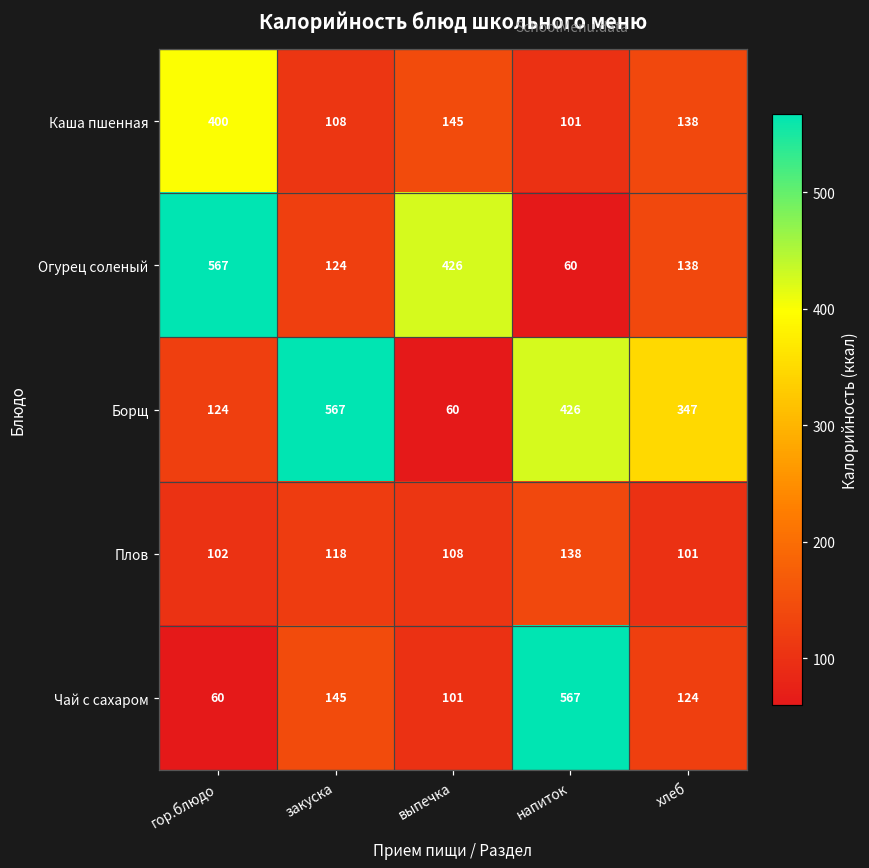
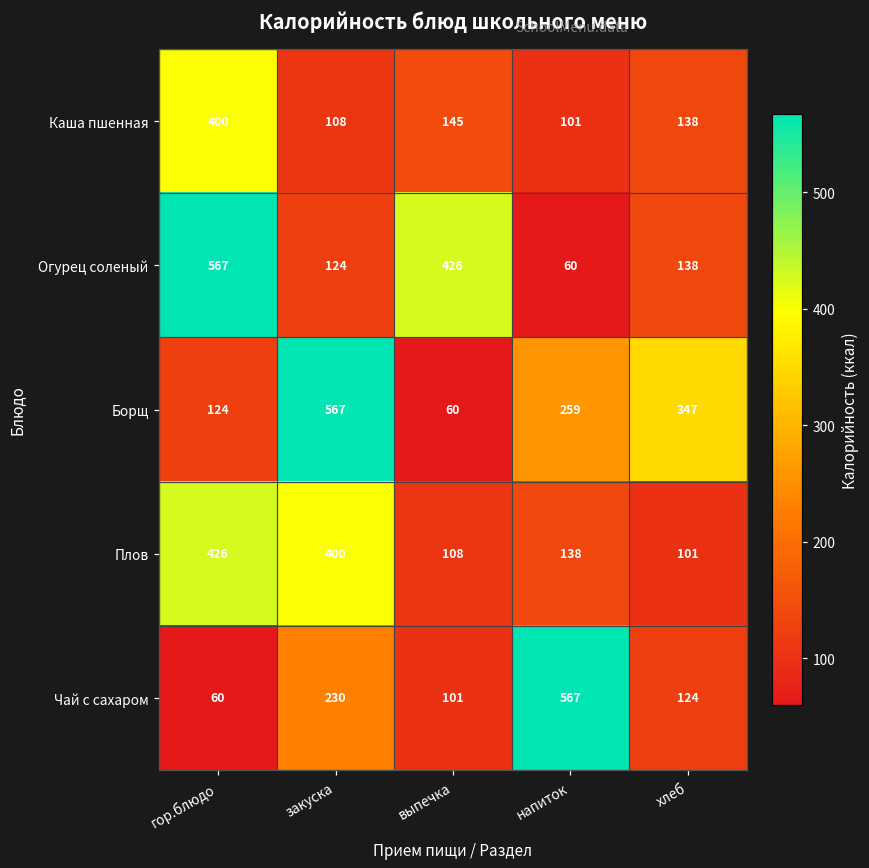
Борщ, напиток: 426 -> 259
Плов, гор.блюдо: 102 -> 426
Плов, закуска: 118 -> 400
Чай с сахаром, закуска: 145 -> 230
